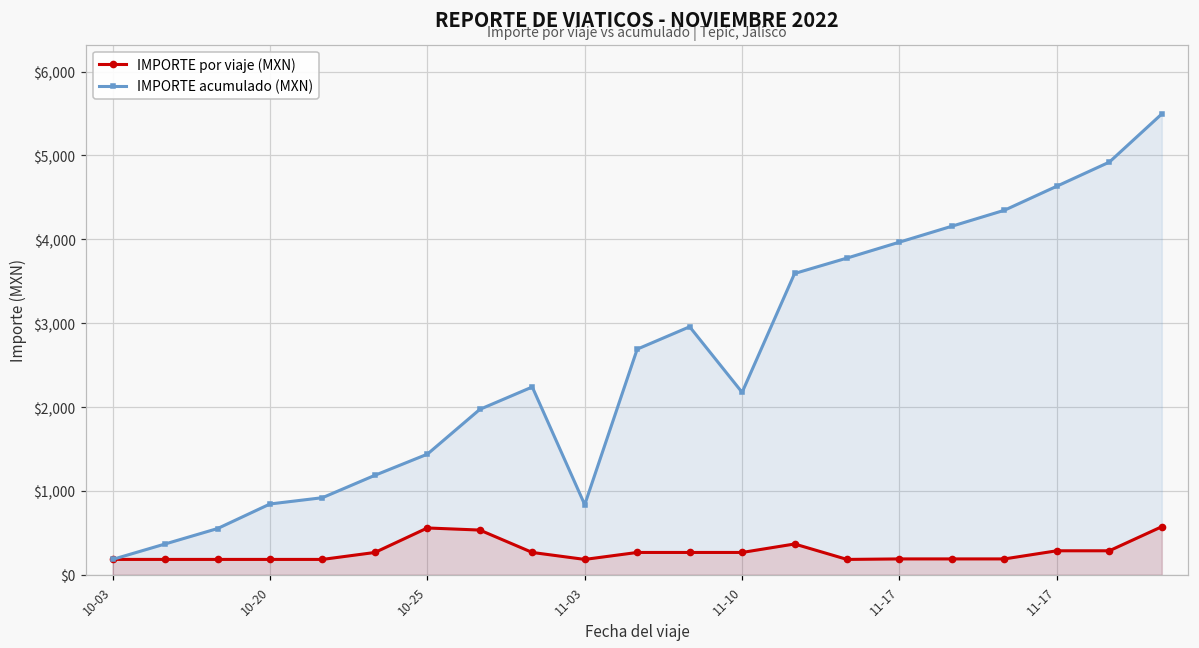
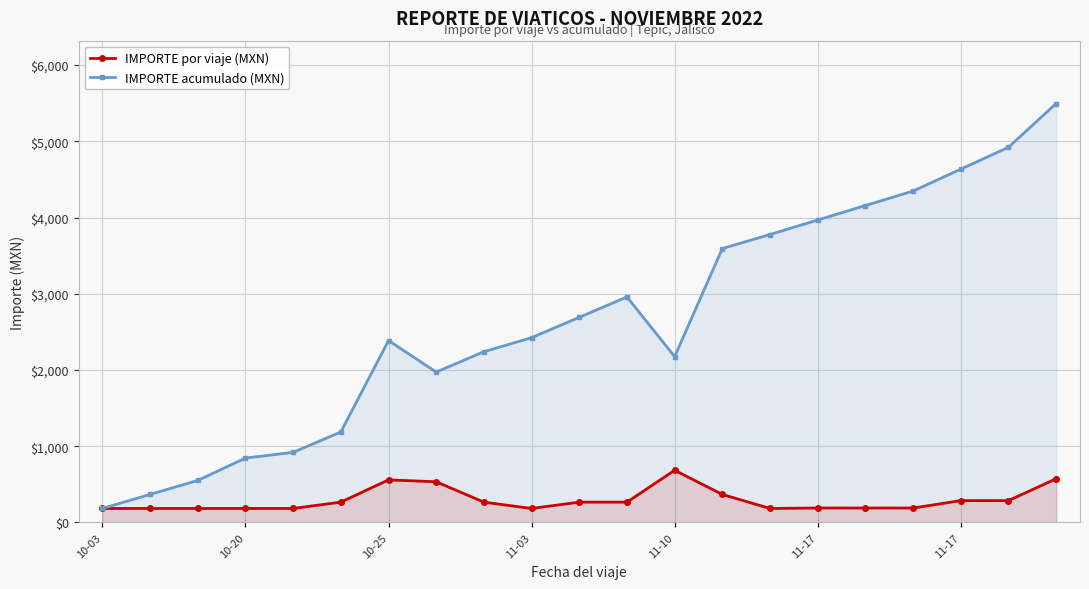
IMPORTE acumulado (MXN), 10-25: $1,400 -> $2,400
IMPORTE acumulado (MXN), 11-03: $800 -> $2,400
IMPORTE por viaje (MXN), 11-10: $300 -> $700
